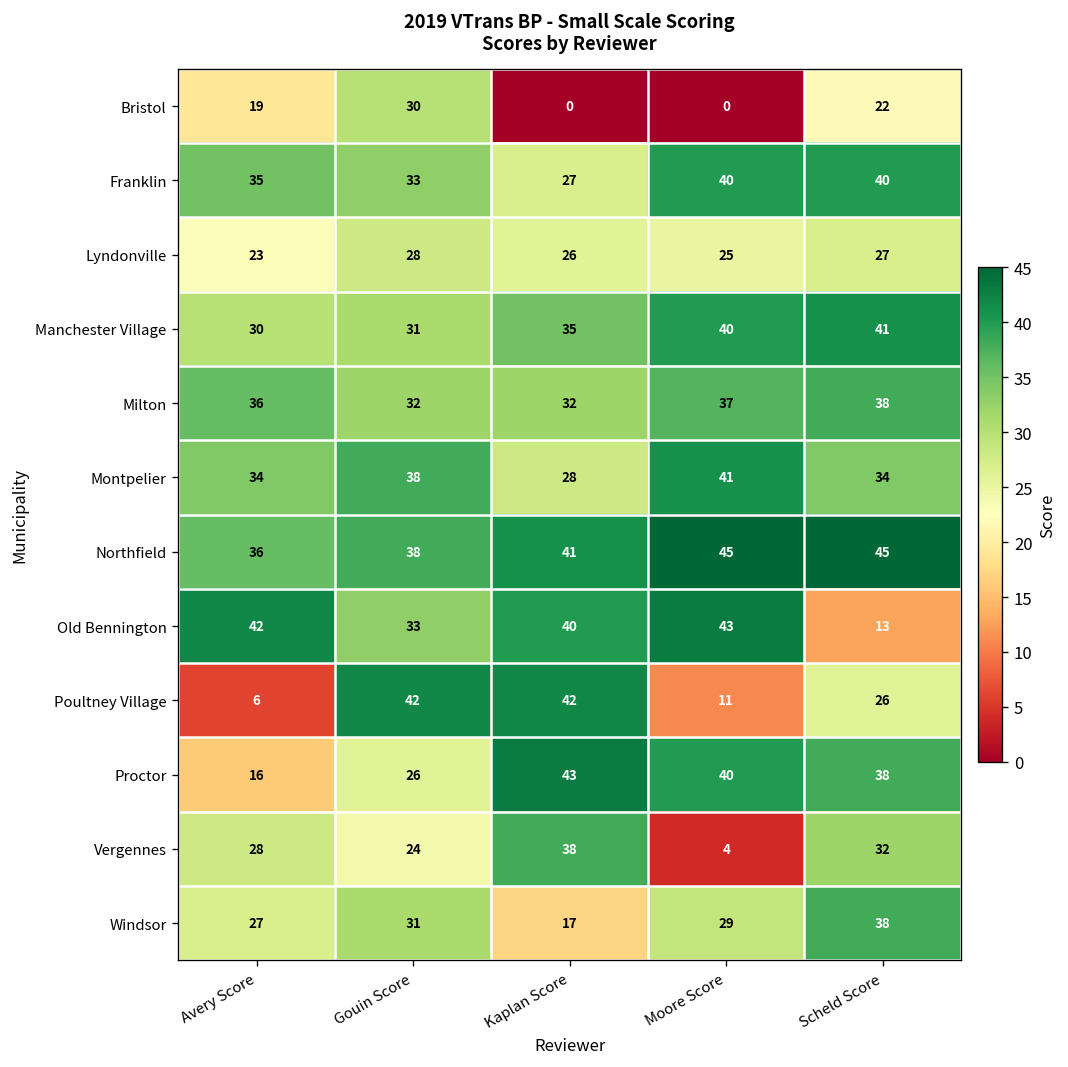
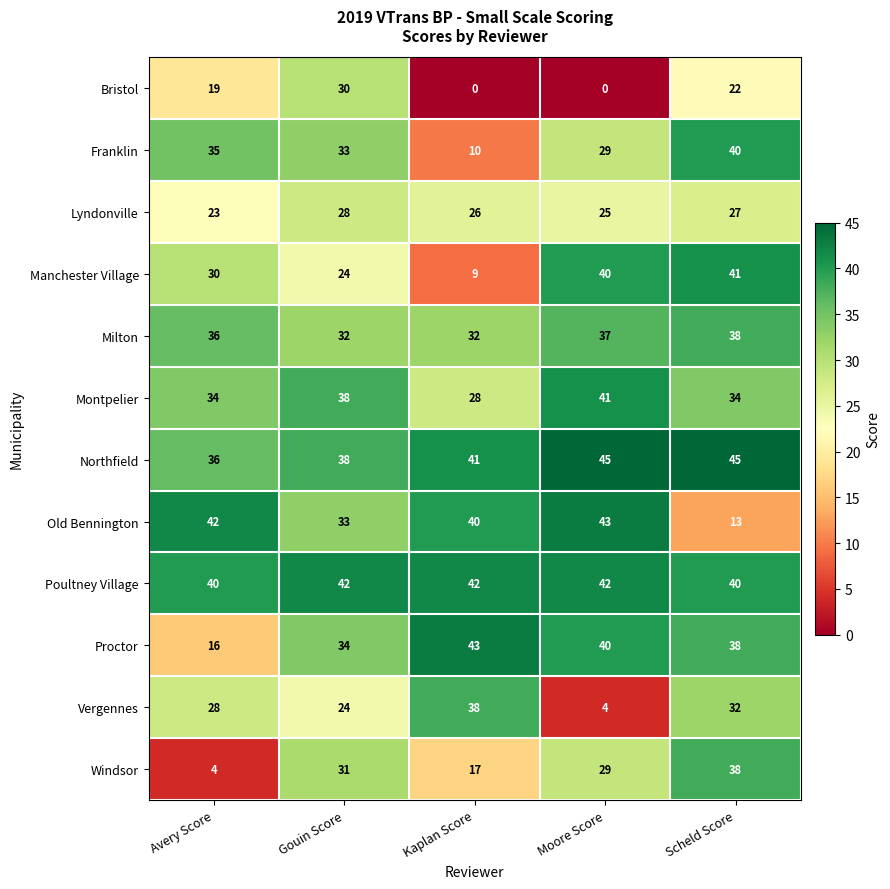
Franklin, Kaplan Score: 27 -> 10
Franklin, Moore Score: 40 -> 29
Manchester Village, Gouin Score: 31 -> 24
Manchester Village, Kaplan Score: 35 -> 9
Poultney Village, Avery Score: 6 -> 40
Poultney Village, Moore Score: 11 -> 42
Poultney Village, Scheld Score: 26 -> 40
Proctor, Gouin Score: 26 -> 34
Windsor, Avery Score: 27 -> 4
